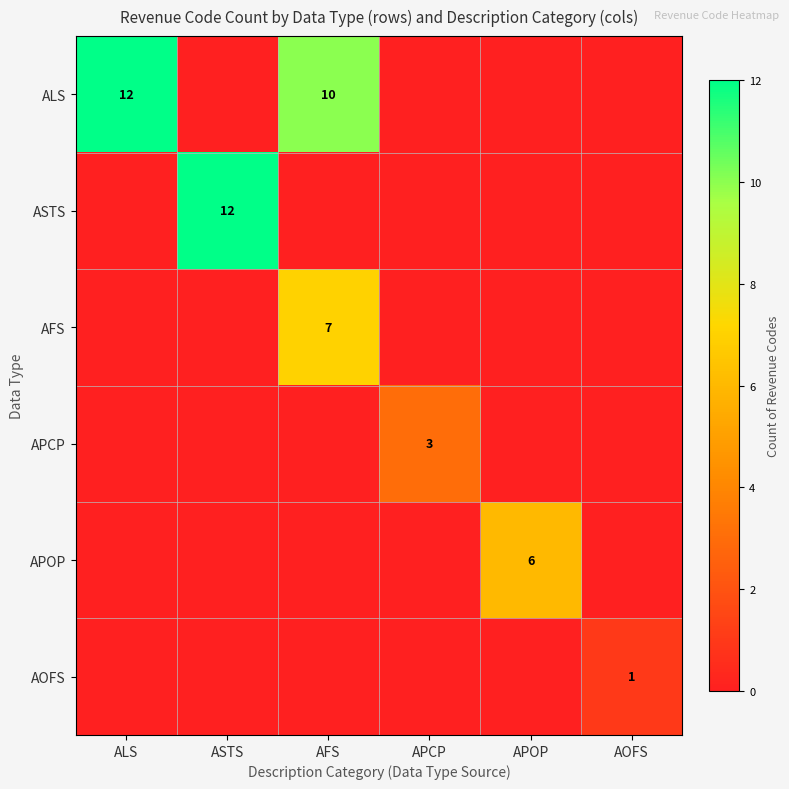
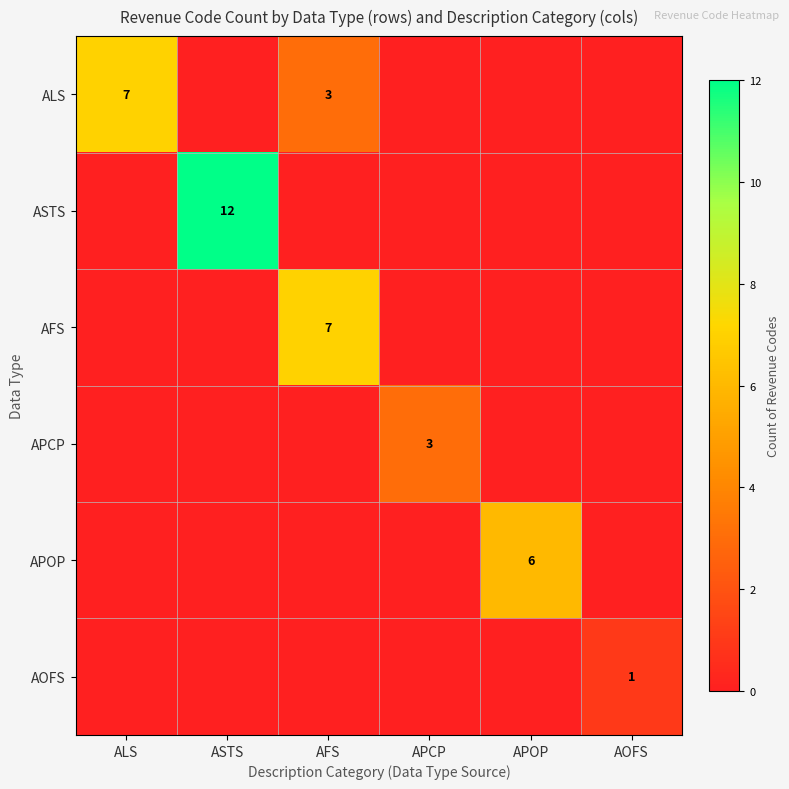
ALS, ALS: 12 -> 7
ALS, AFS: 10 -> 3
